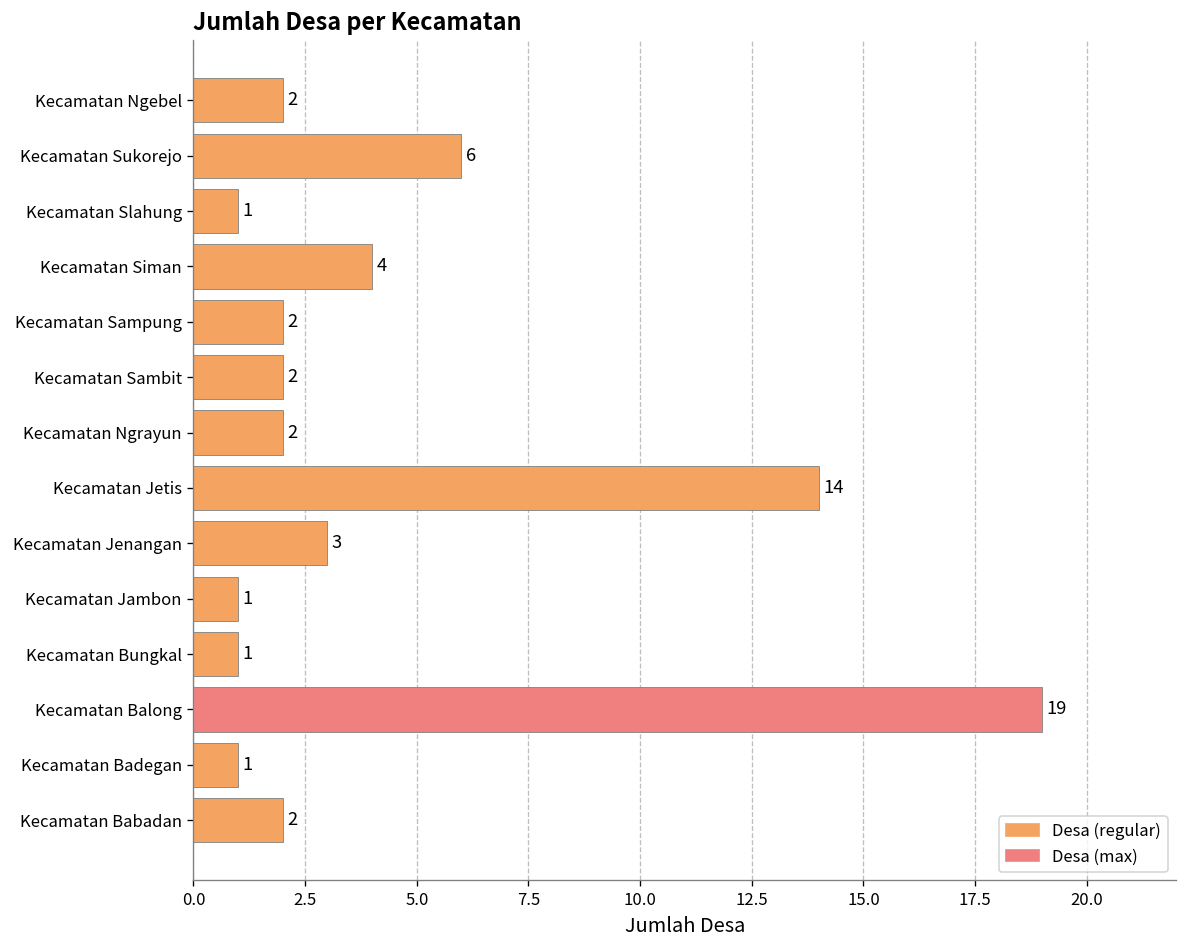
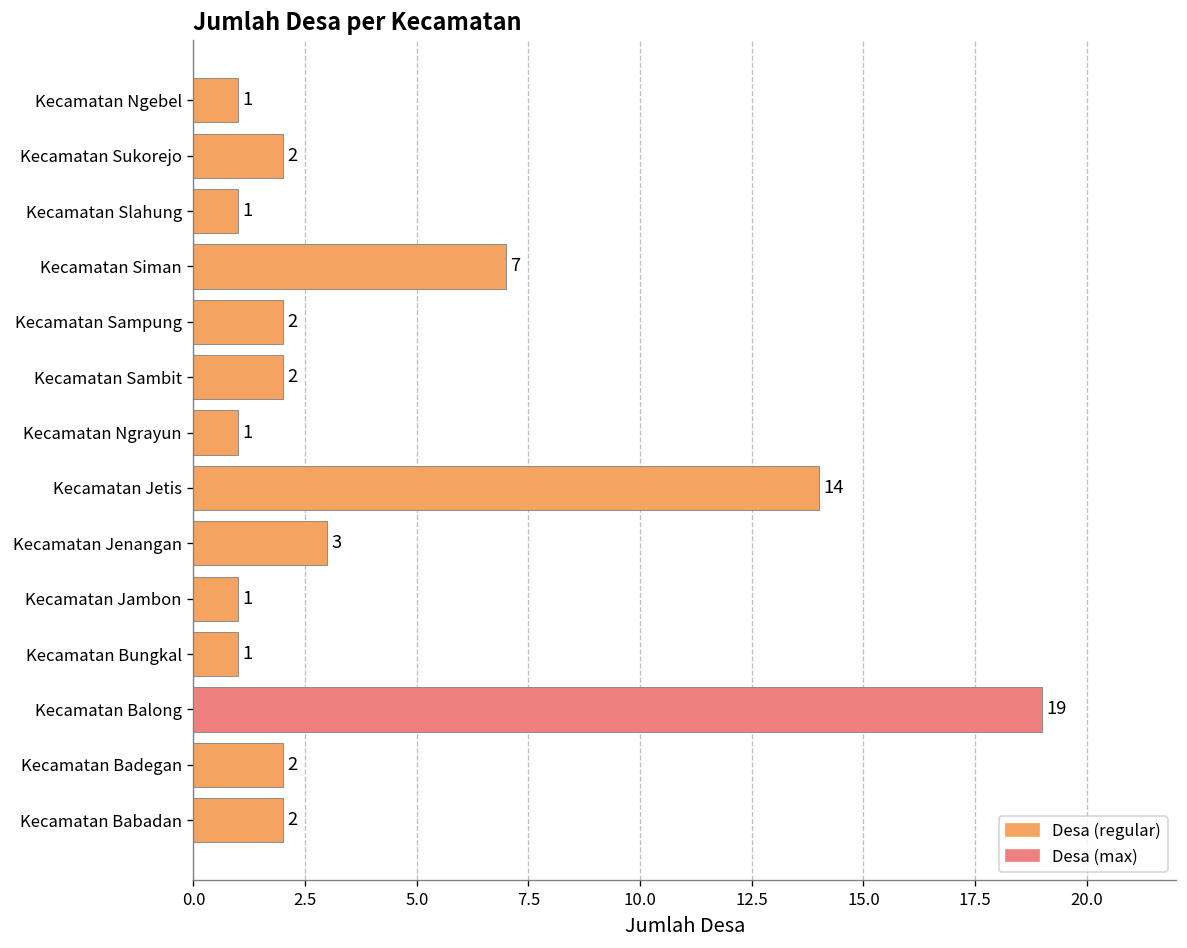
Kecamatan Ngebel: 2 -> 1
Kecamatan Sukorejo: 6 -> 2
Kecamatan Siman: 4 -> 7
Kecamatan Ngrayun: 2 -> 1
Kecamatan Badegan: 1 -> 2
